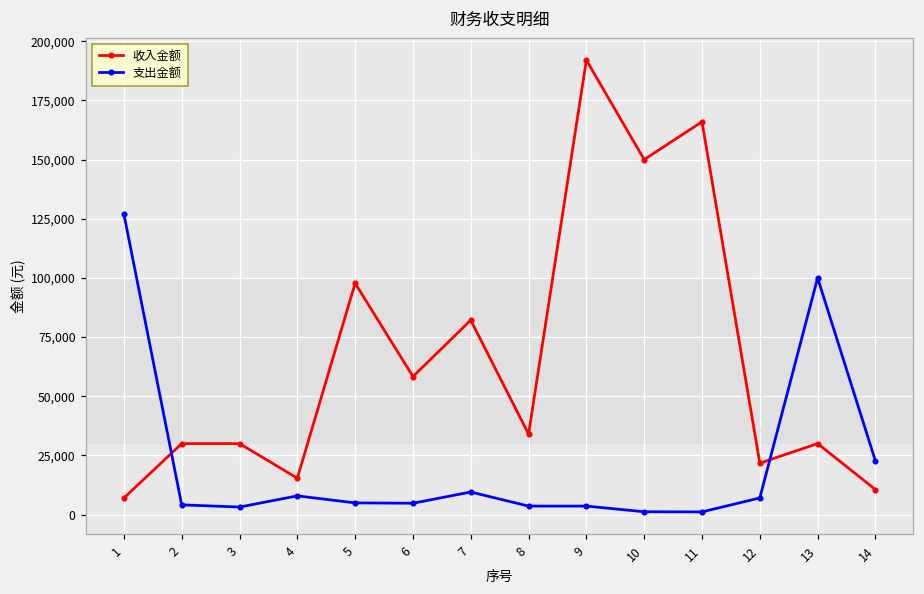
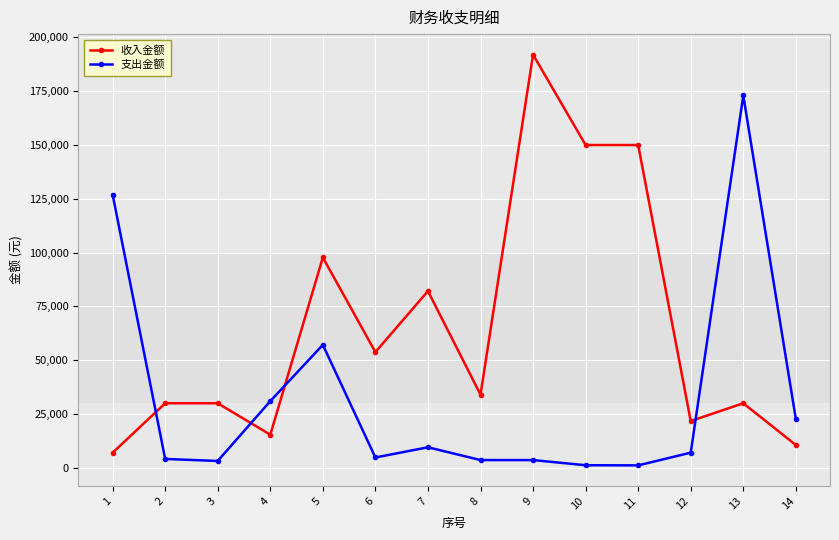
支出金额, 4: 8,000 -> 31,000
支出金额, 5: 5,000 -> 57,000
收入金额, 6: 58,000 -> 54,000
收入金额, 11: 166,000 -> 150,000
支出金额, 13: 100,000 -> 173,000
